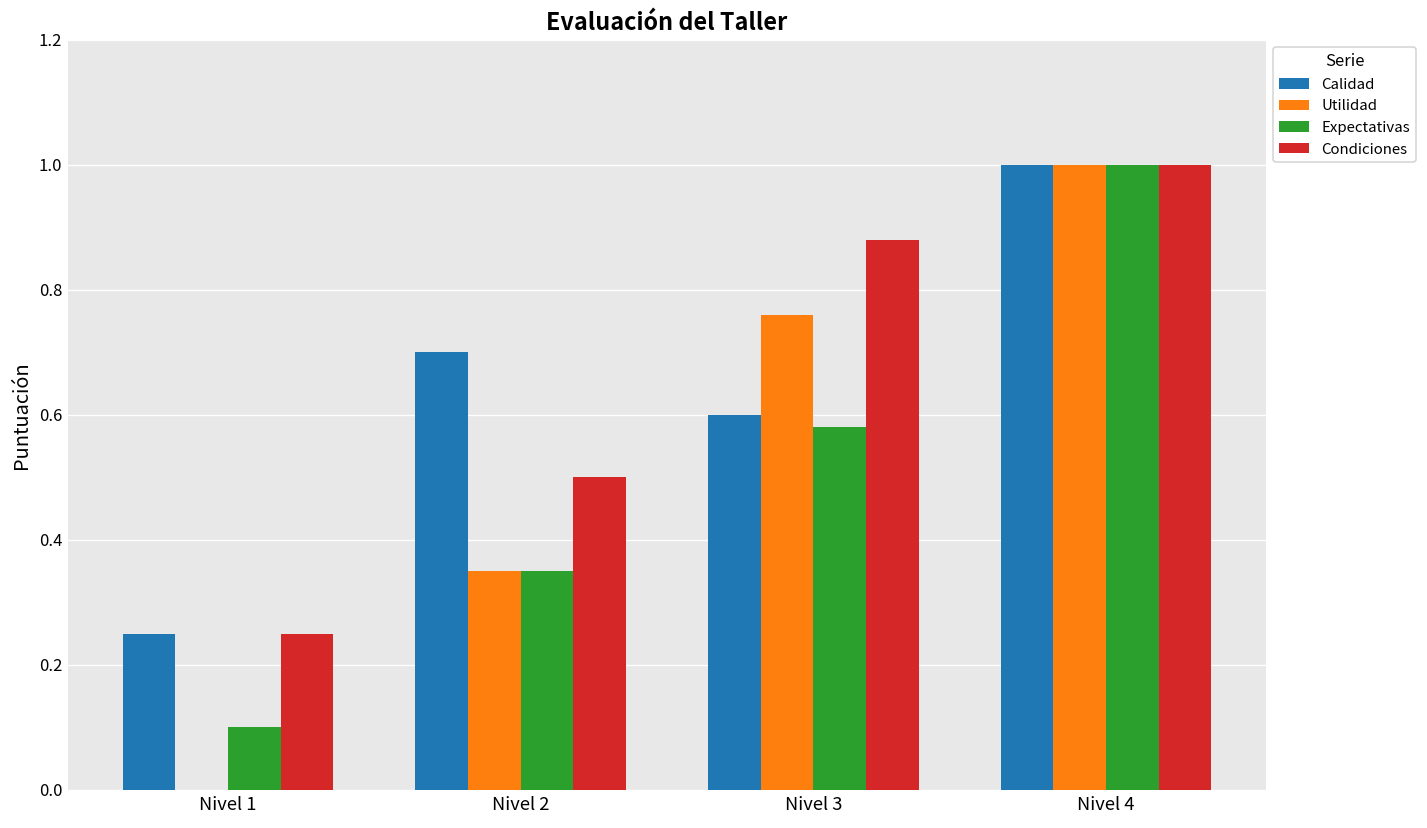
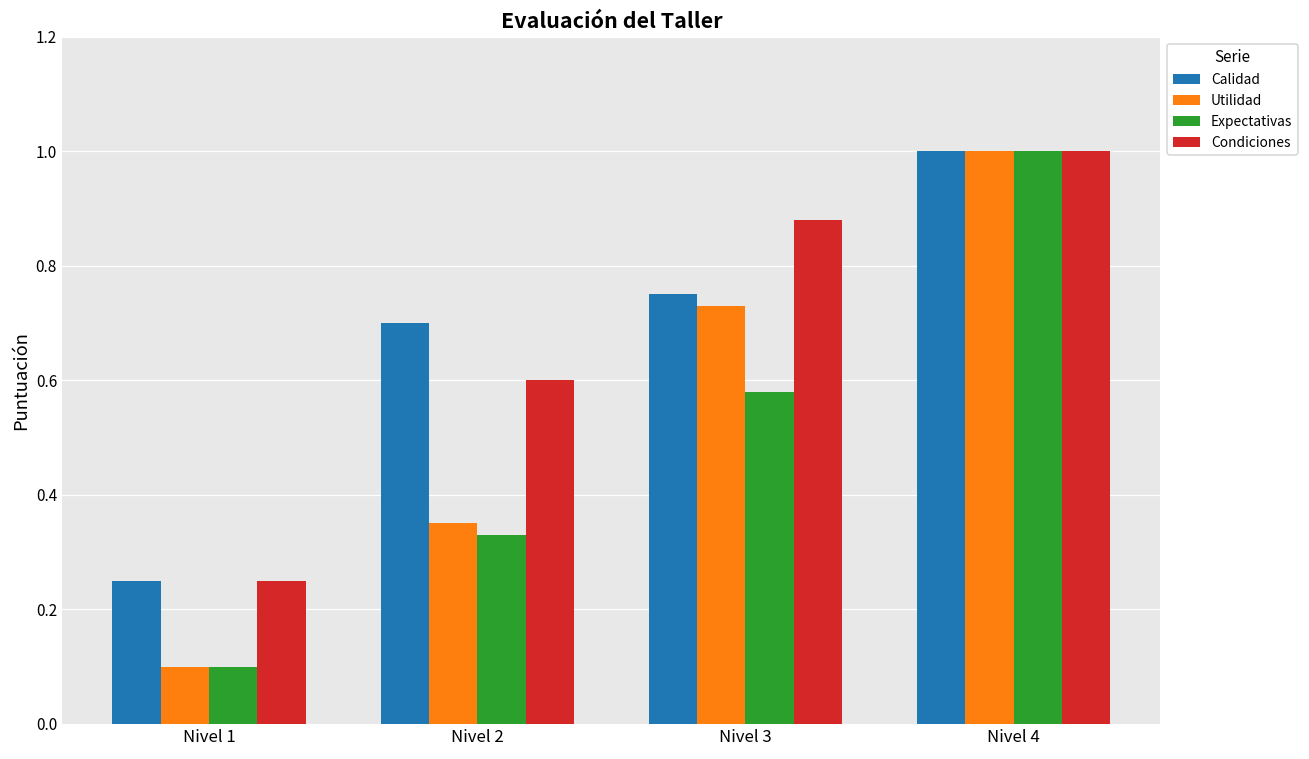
Utilidad, Nivel 1: 0.0 -> 0.1
Expectativas, Nivel 2: 0.35 -> 0.33
Condiciones, Nivel 2: 0.5 -> 0.6
Calidad, Nivel 3: 0.60 -> 0.75
Utilidad, Nivel 3: 0.76 -> 0.73
